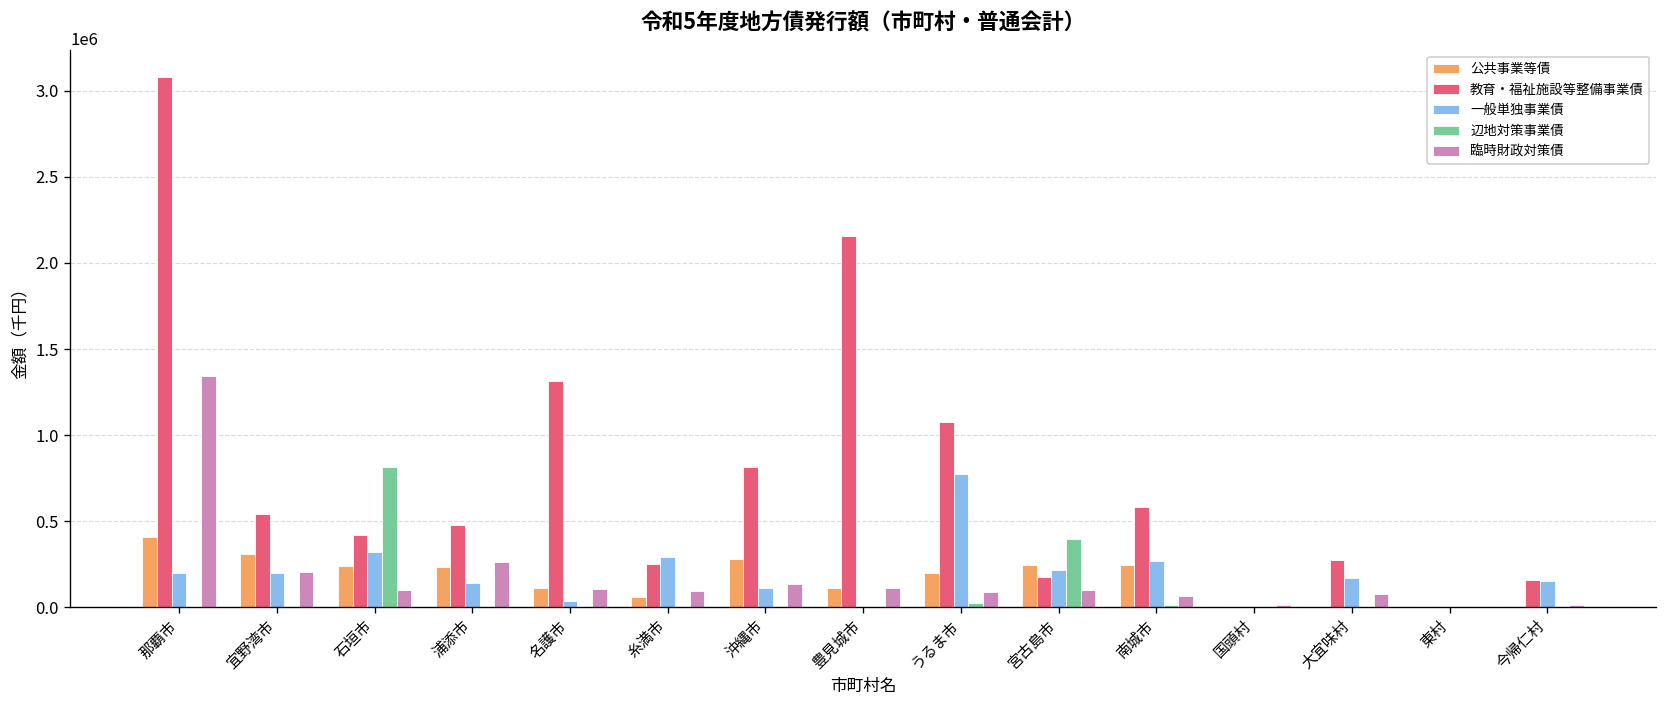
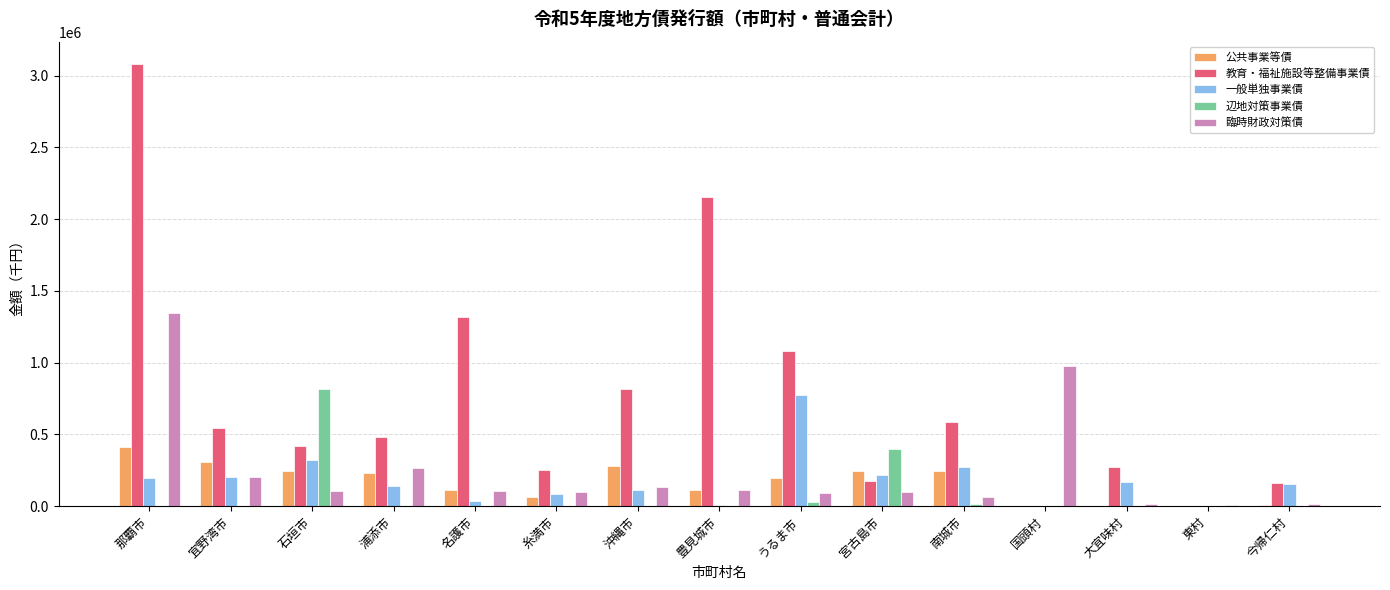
一般単独事業債, 糸満市: 290000 -> 80000
臨時財政対策債, 国頭村: 10000 -> 980000
臨時財政対策債, 大宜味村: 80000 -> 10000
